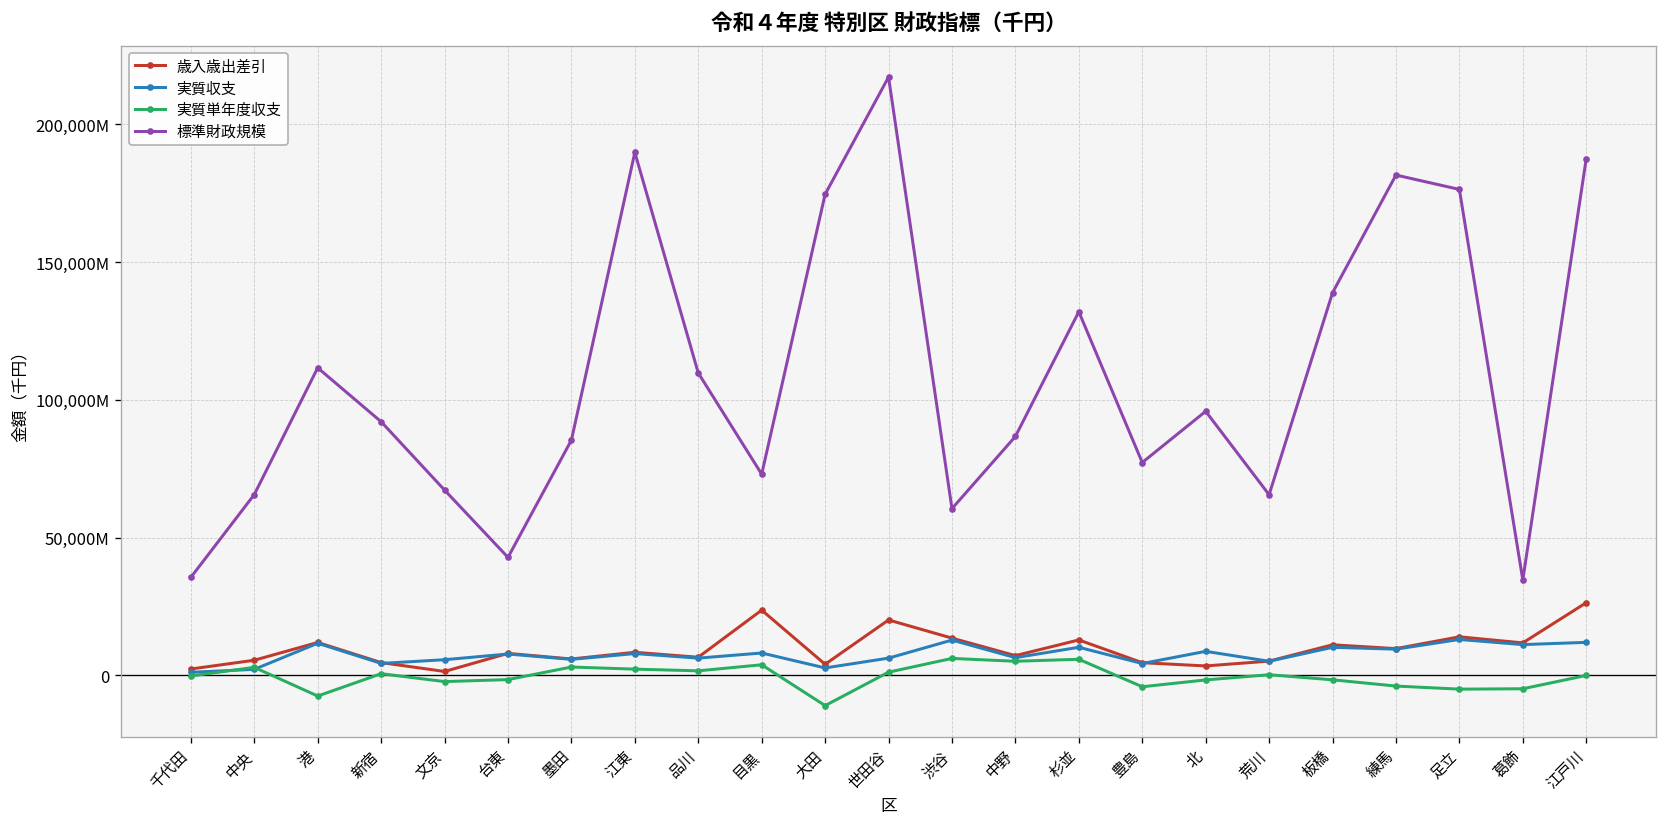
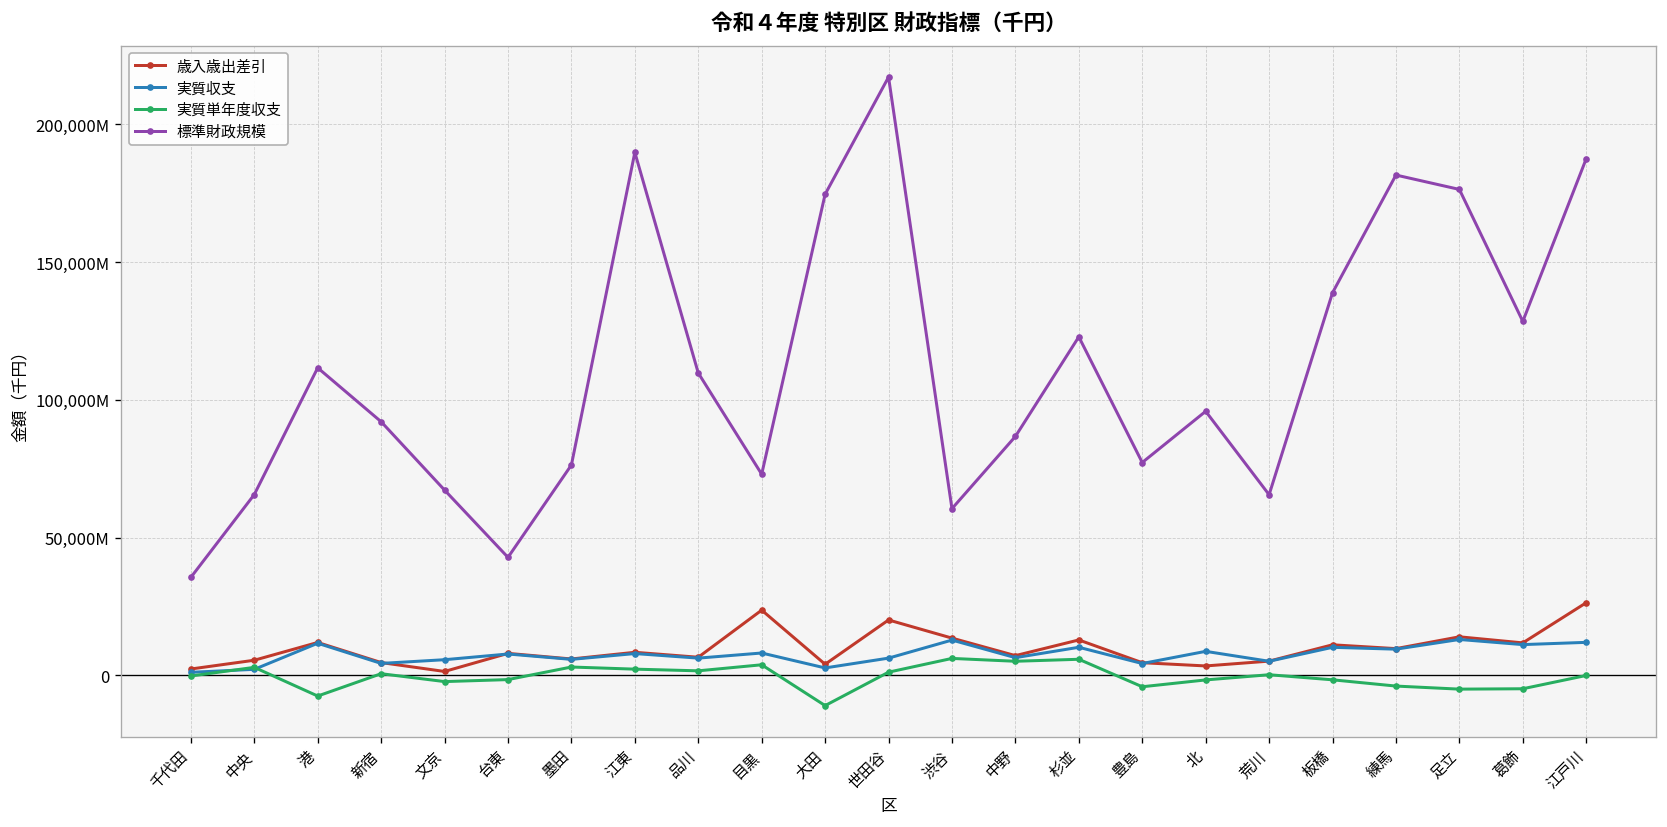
標準財政規模, 墨田: 85,000,000,000 -> 76,000,000,000
標準財政規模, 杉並: 132,000,000,000 -> 123,000,000,000
標準財政規模, 葛飾: 35,000,000,000 -> 128,000,000,000
